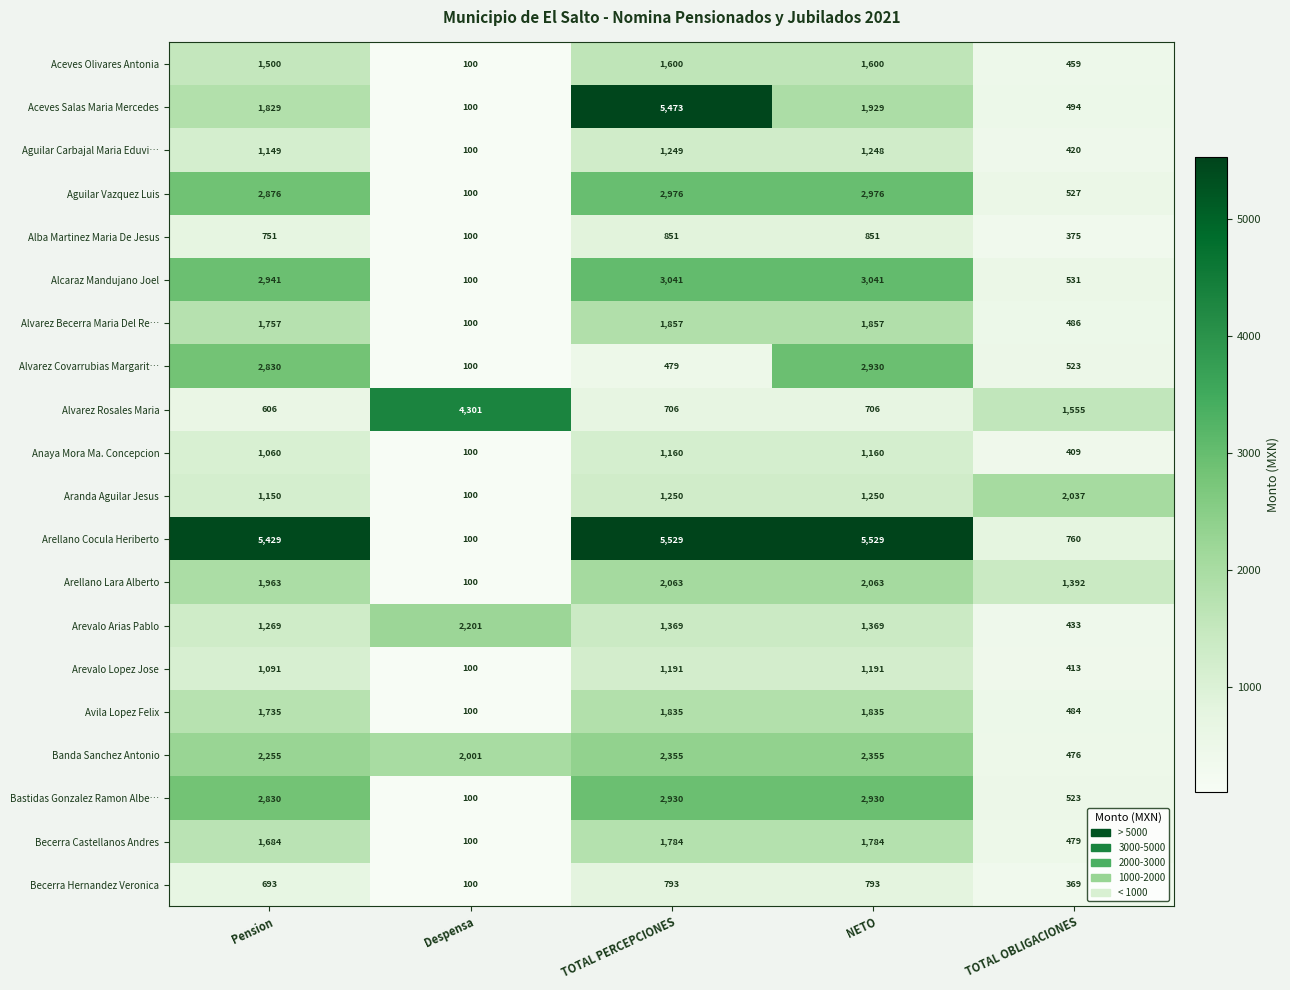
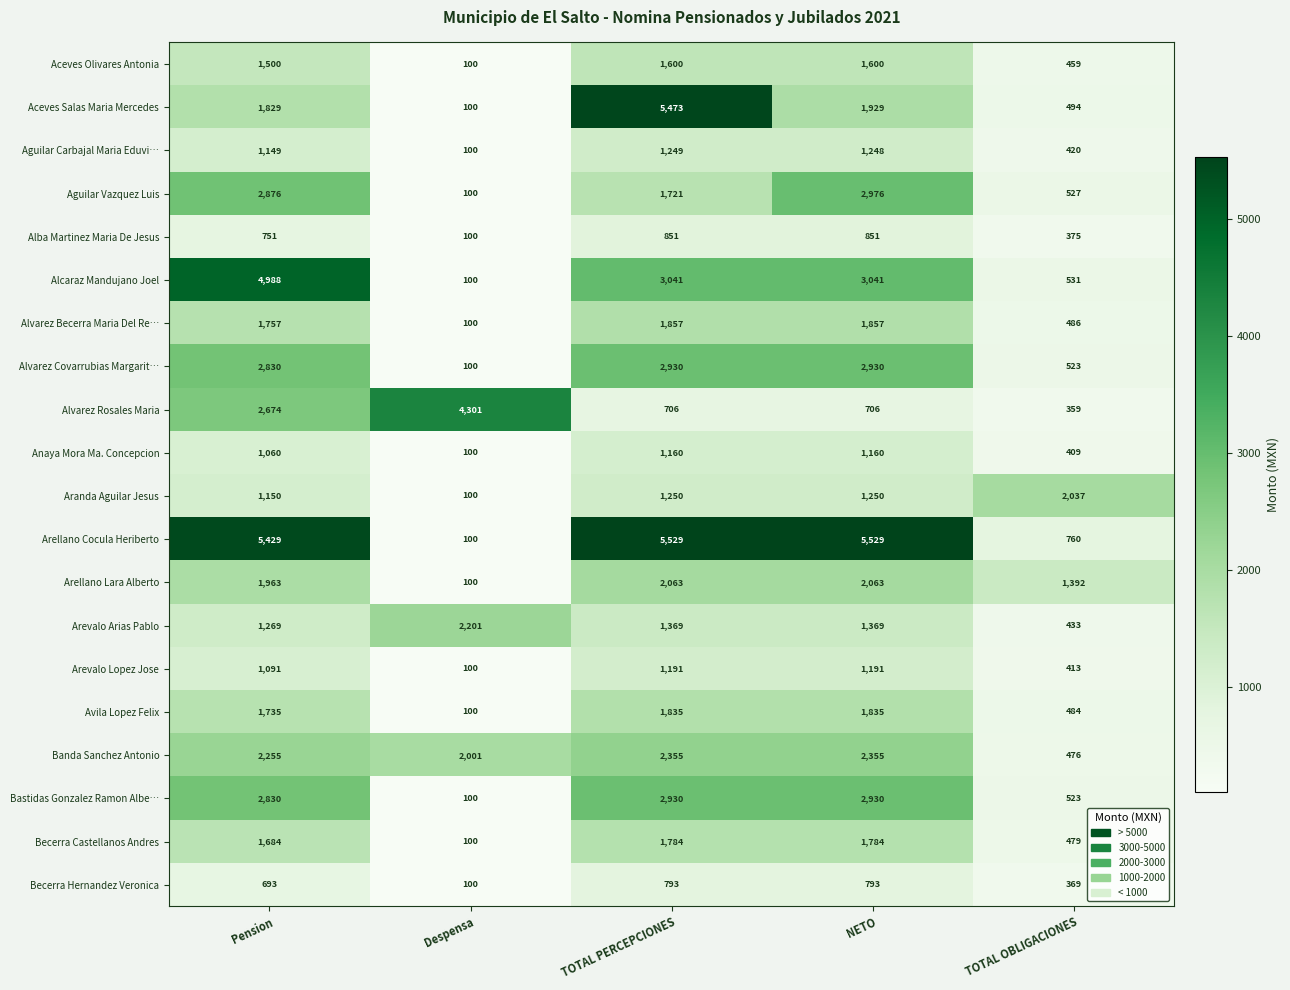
Aguilar Vazquez Luis, TOTAL PERCEPCIONES: 2,976 -> 1,721
Alcaraz Mandujano Joel, Pension: 2,941 -> 4,988
Alvarez Covarrubias Margarit…, TOTAL PERCEPCIONES: 479 -> 2,930
Alvarez Rosales Maria, Pension: 606 -> 2,674
Alvarez Rosales Maria, TOTAL OBLIGACIONES: 1,555 -> 359
